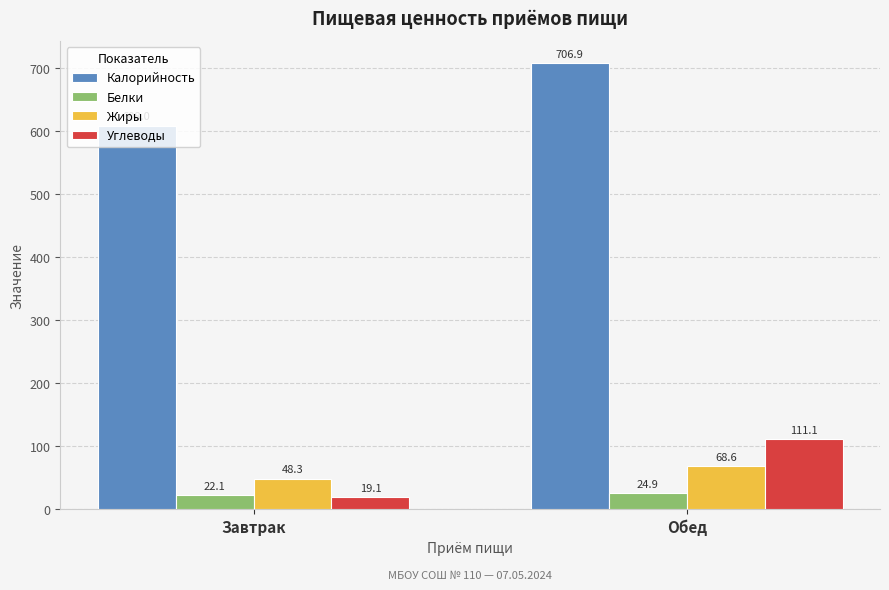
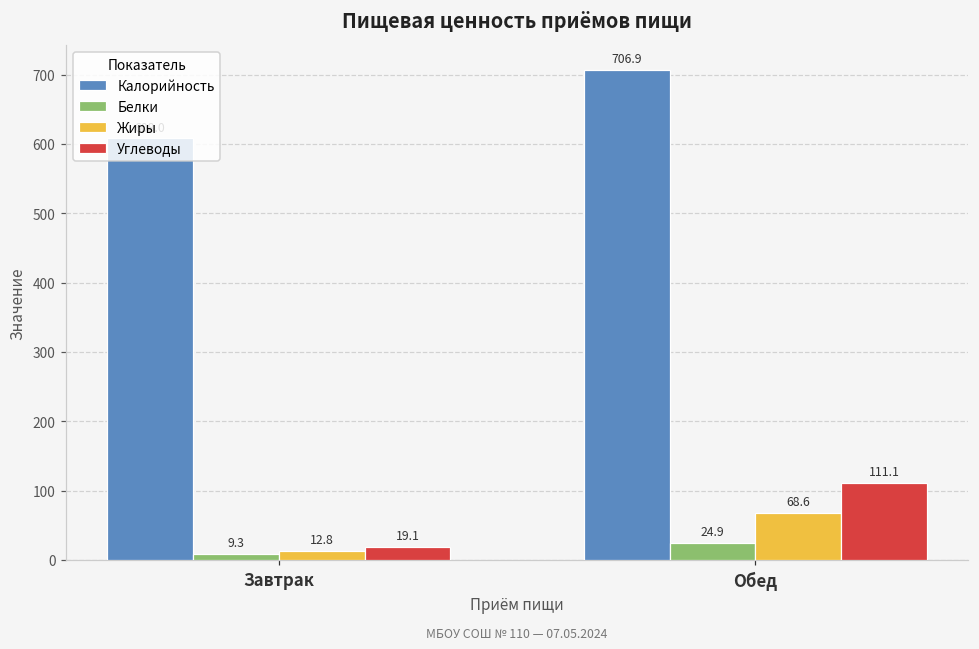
Белки, Завтрак: 22.1 -> 9.3
Жиры, Завтрак: 48.3 -> 12.8
